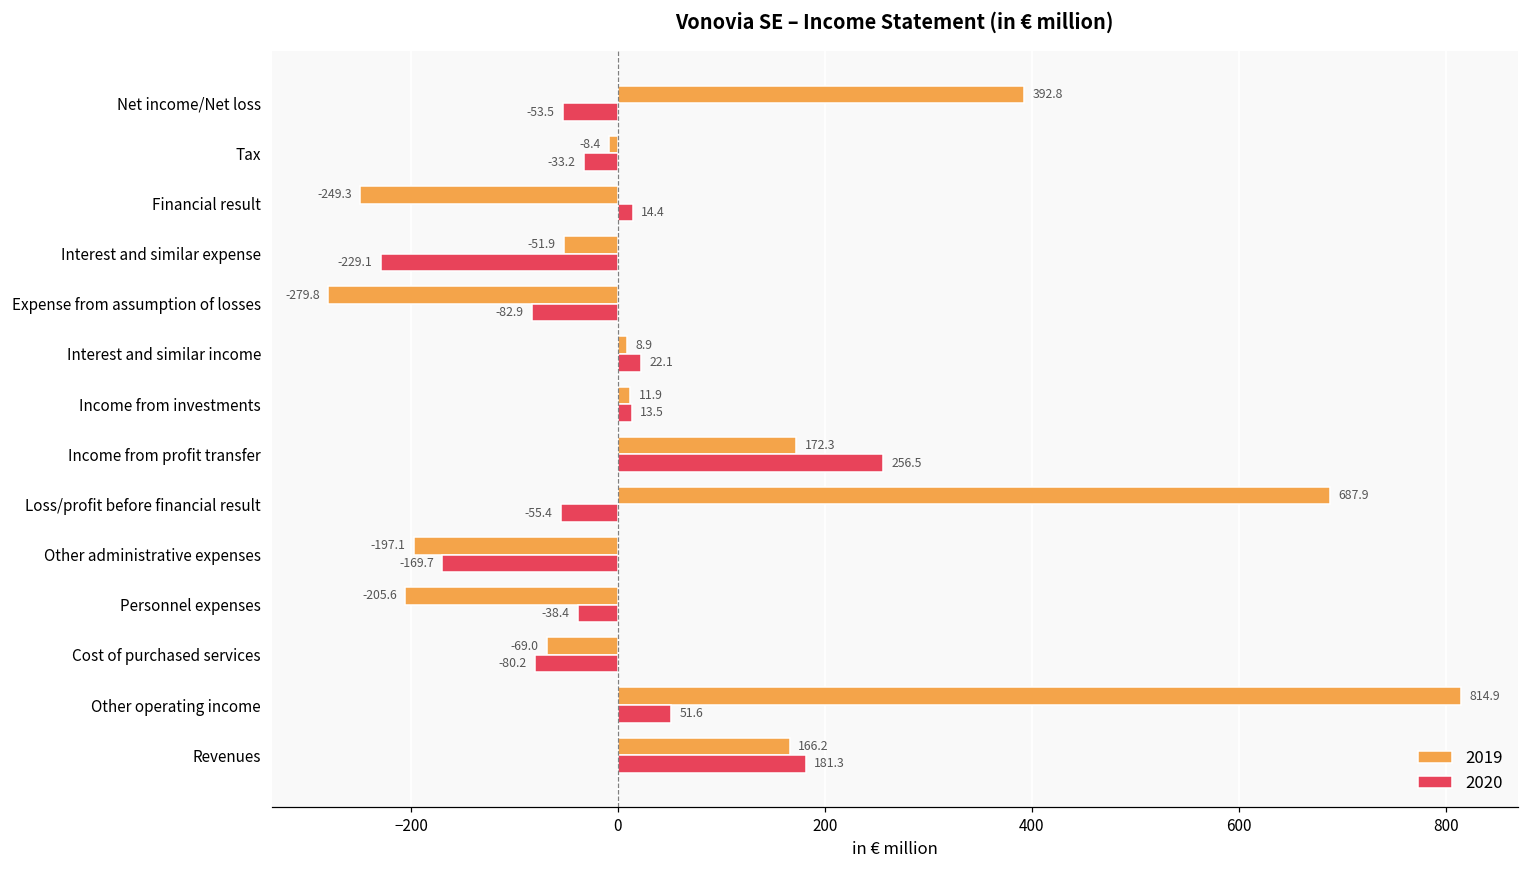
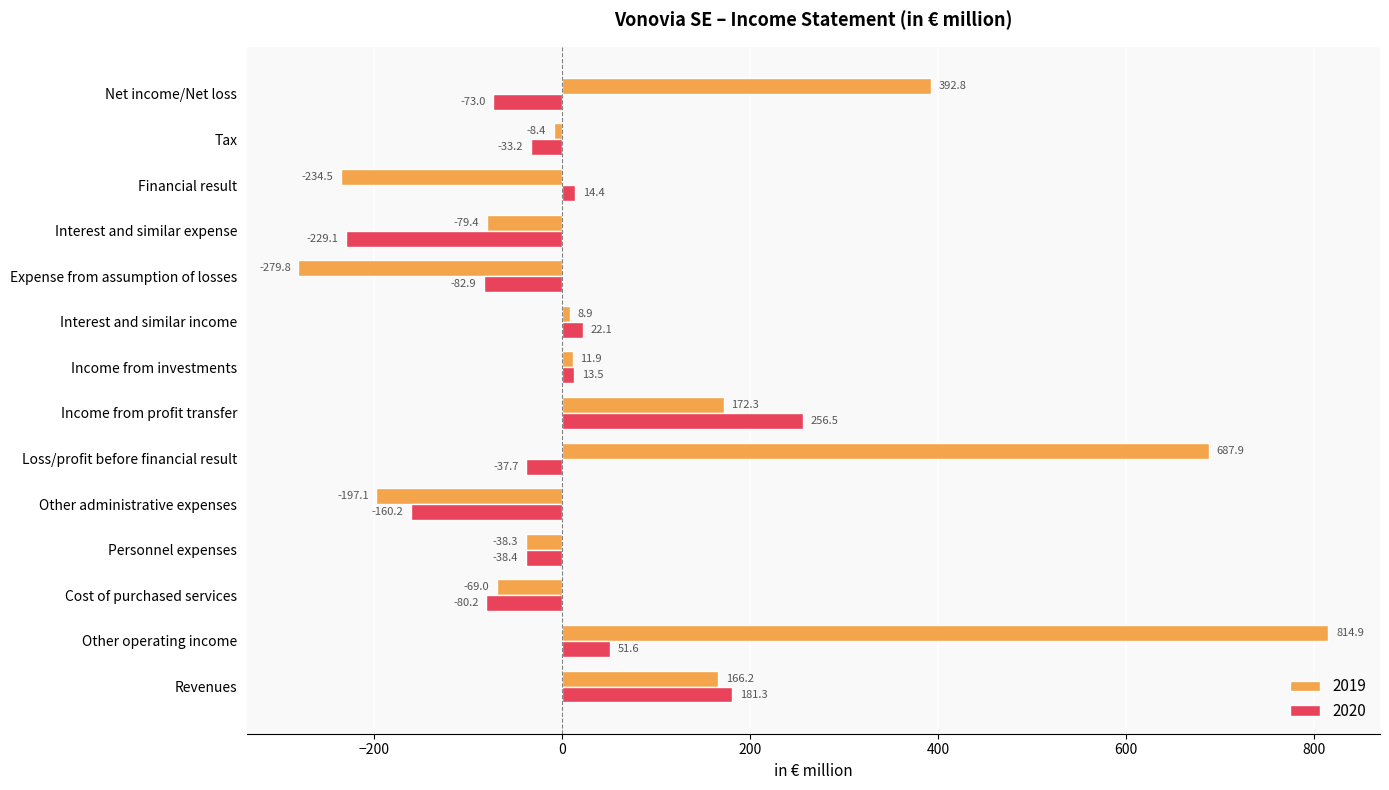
2020, Net income/Net loss: -53.5 -> -73.0
2019, Financial result: -249.3 -> -234.5
2019, Interest and similar expense: -51.9 -> -79.4
2020, Loss/profit before financial result: -55.4 -> -37.7
2020, Other administrative expenses: -169.7 -> -160.2
2019, Personnel expenses: -205.6 -> -38.3
